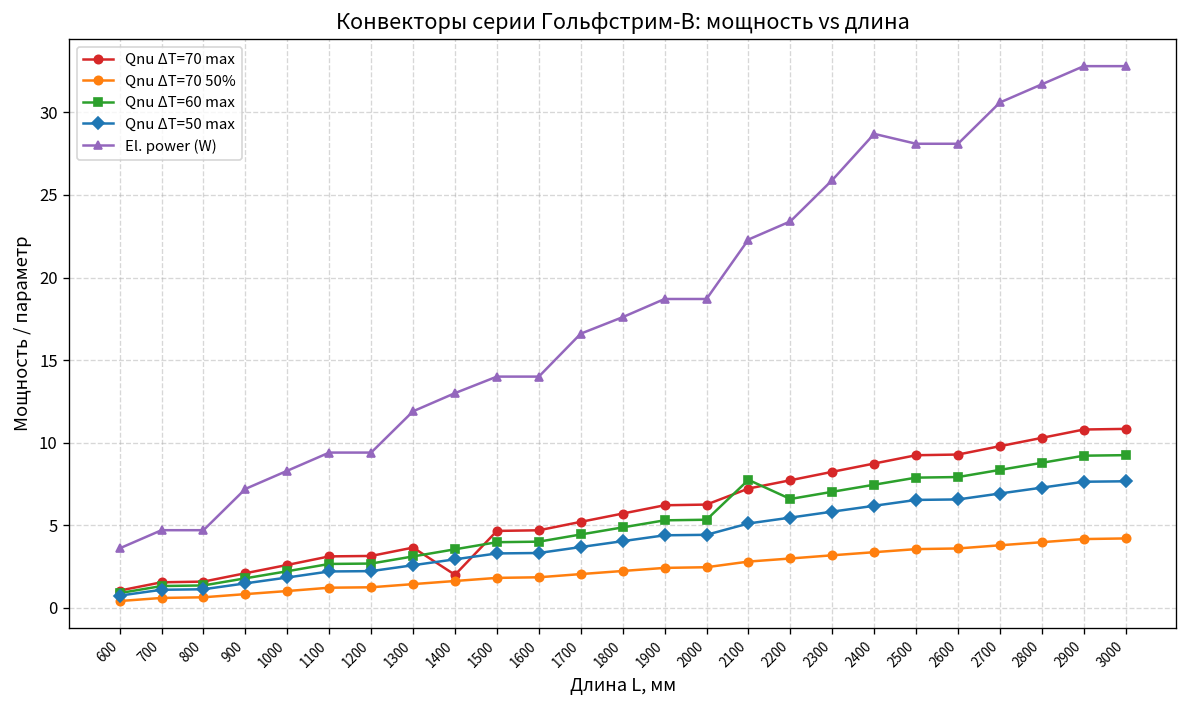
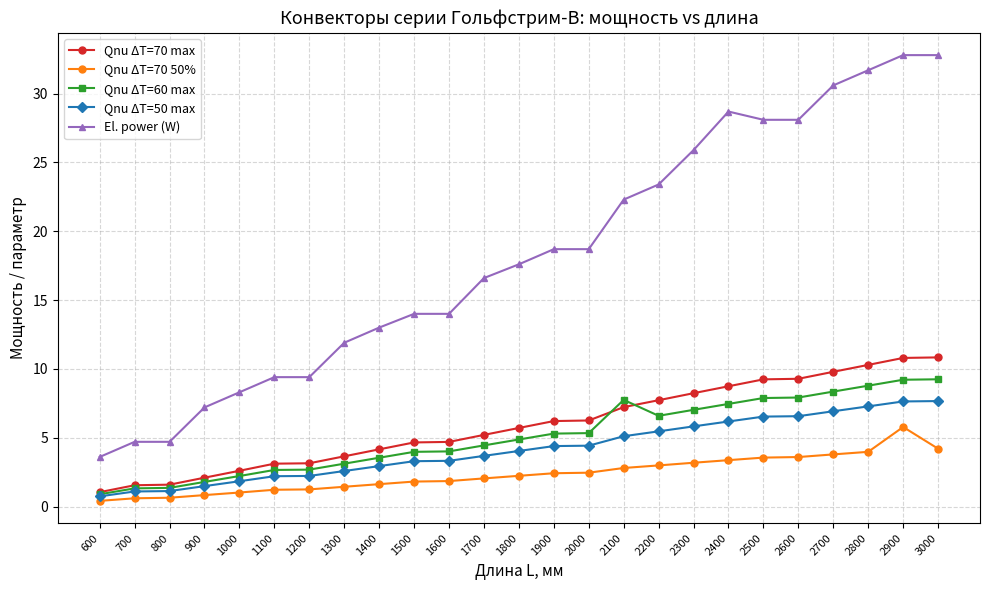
Qnu ΔT=70 max, 1400: 2.0 -> 4.2
Qnu ΔT=70 50%, 2900: 4.2 -> 5.8
